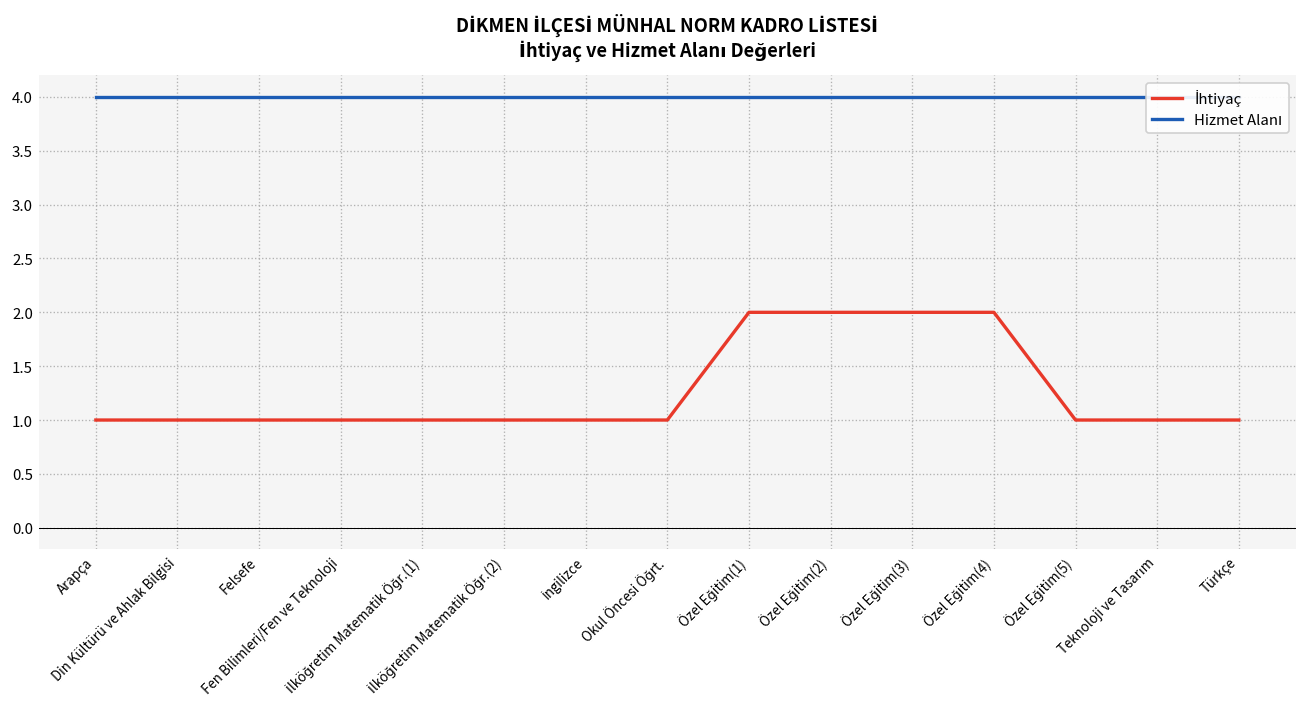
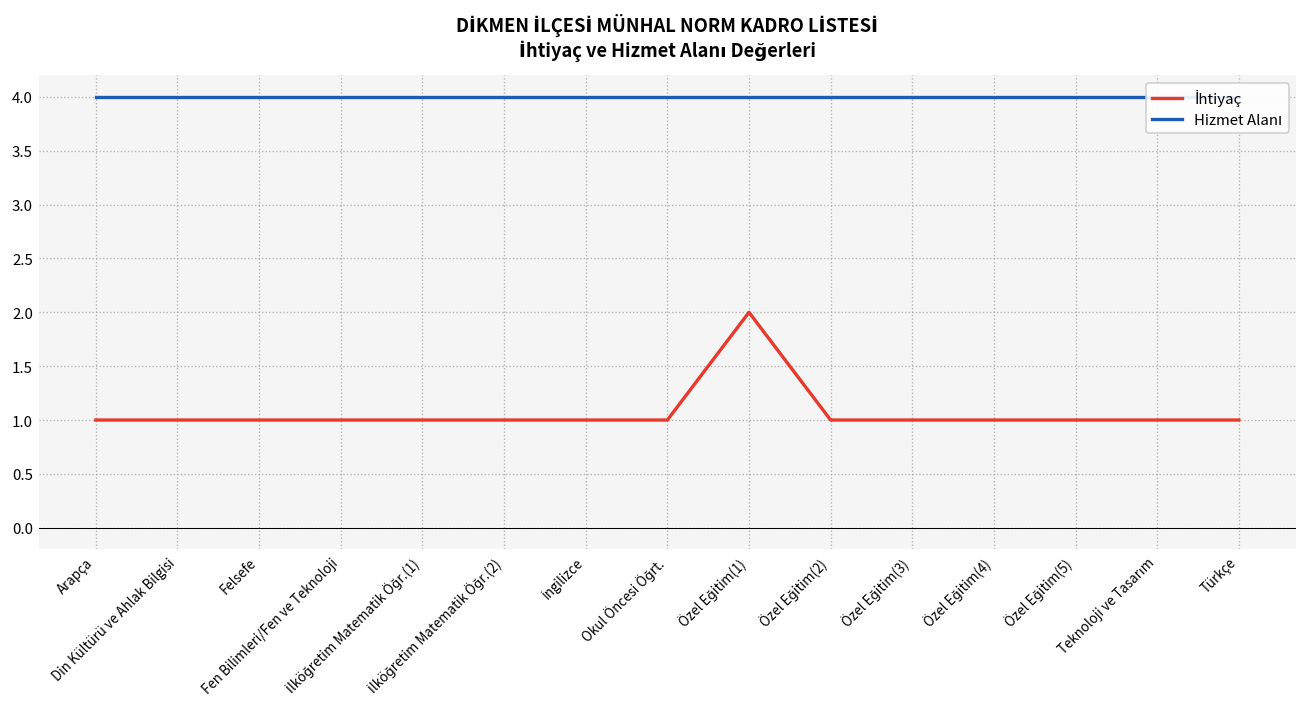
İhtiyaç, Özel Eğitim(2): 2 -> 1
İhtiyaç, Özel Eğitim(3): 2 -> 1
İhtiyaç, Özel Eğitim(4): 2 -> 1
